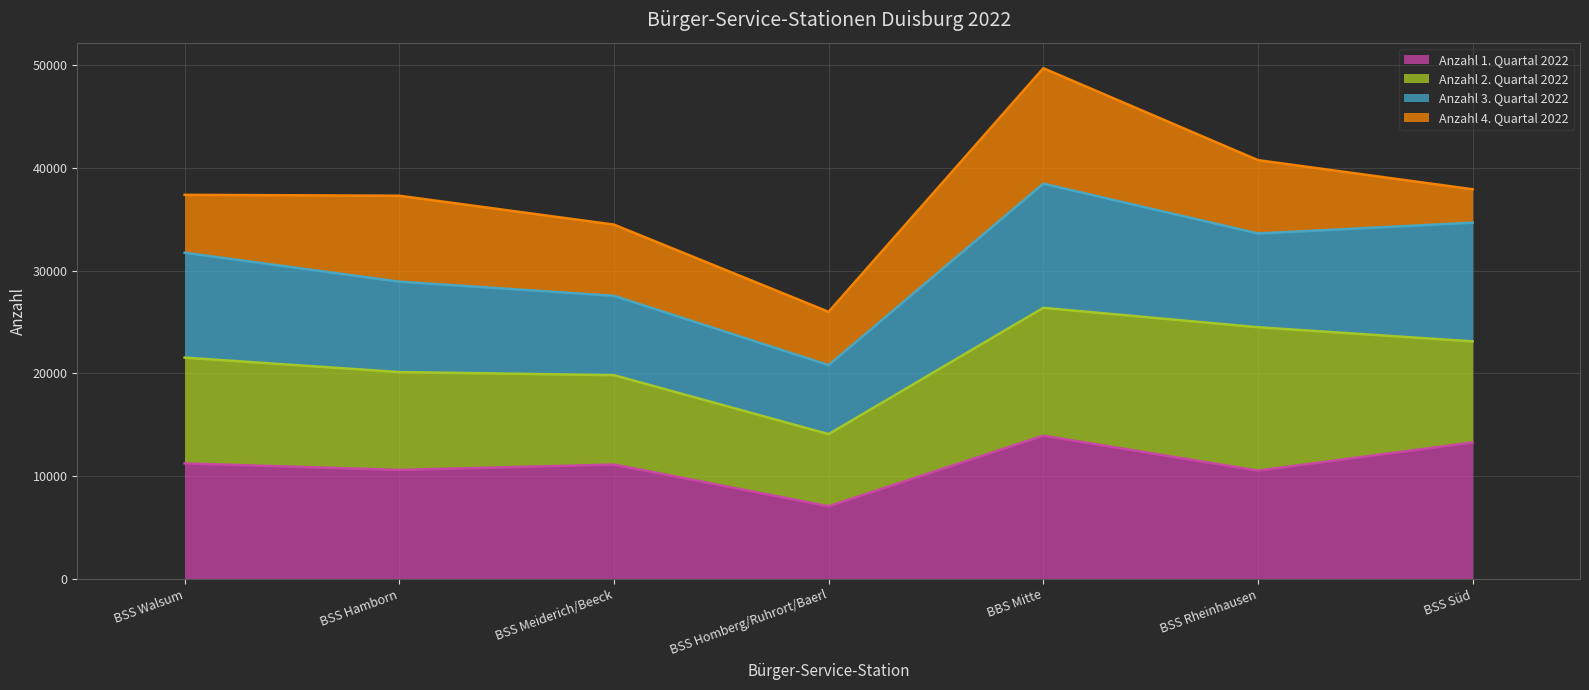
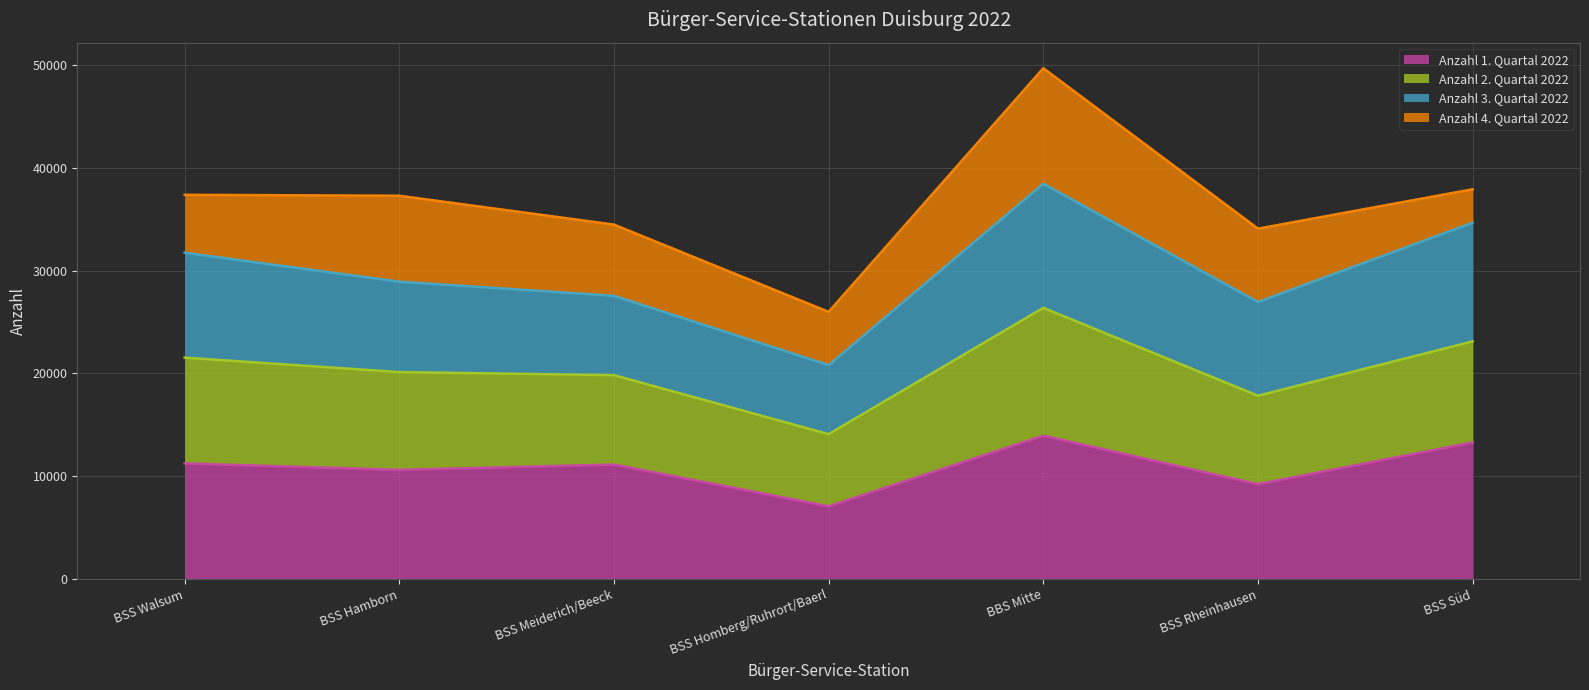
Anzahl 1. Quartal 2022, BSS Rheinhausen: 10500 -> 9200
Anzahl 2. Quartal 2022, BSS Rheinhausen: 14000 -> 8600
